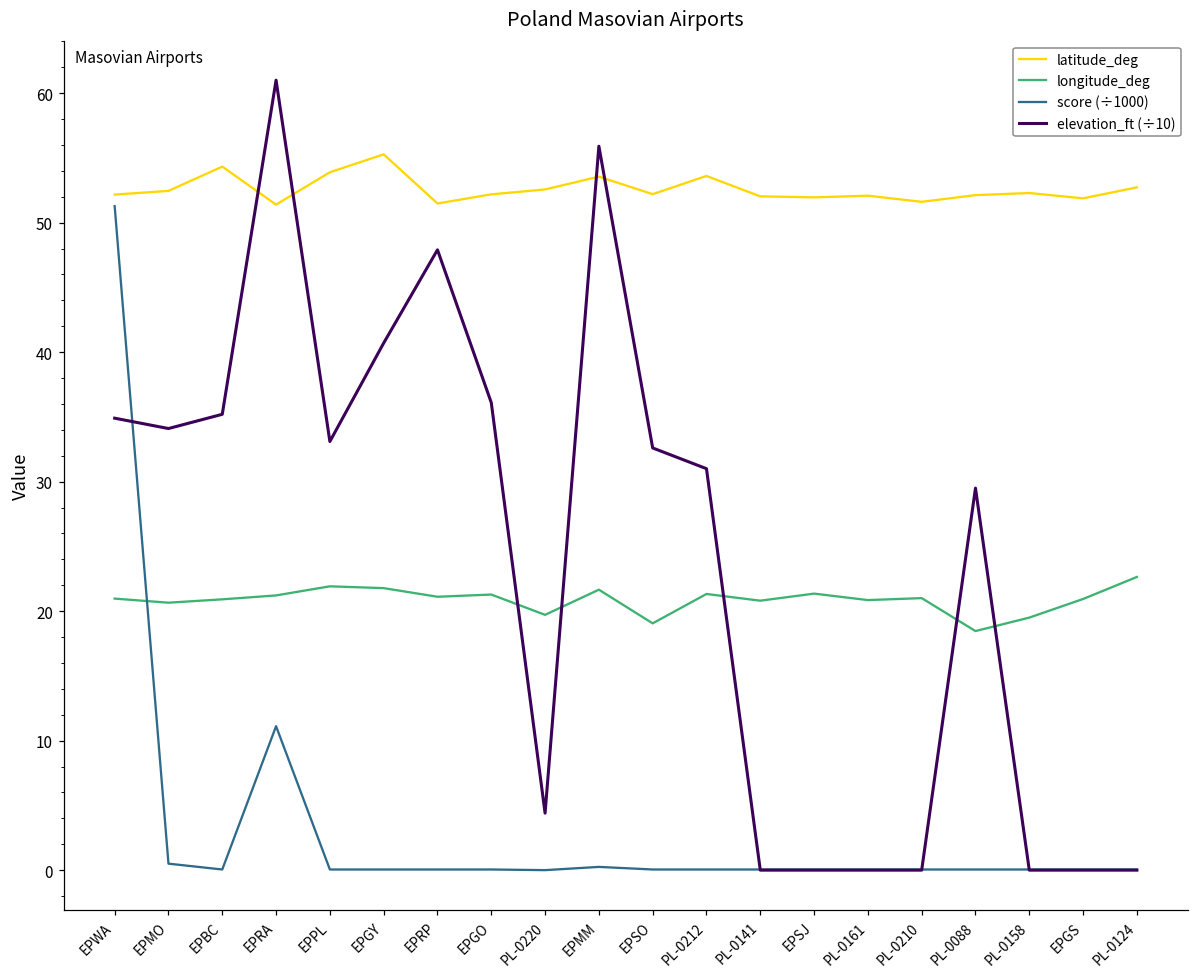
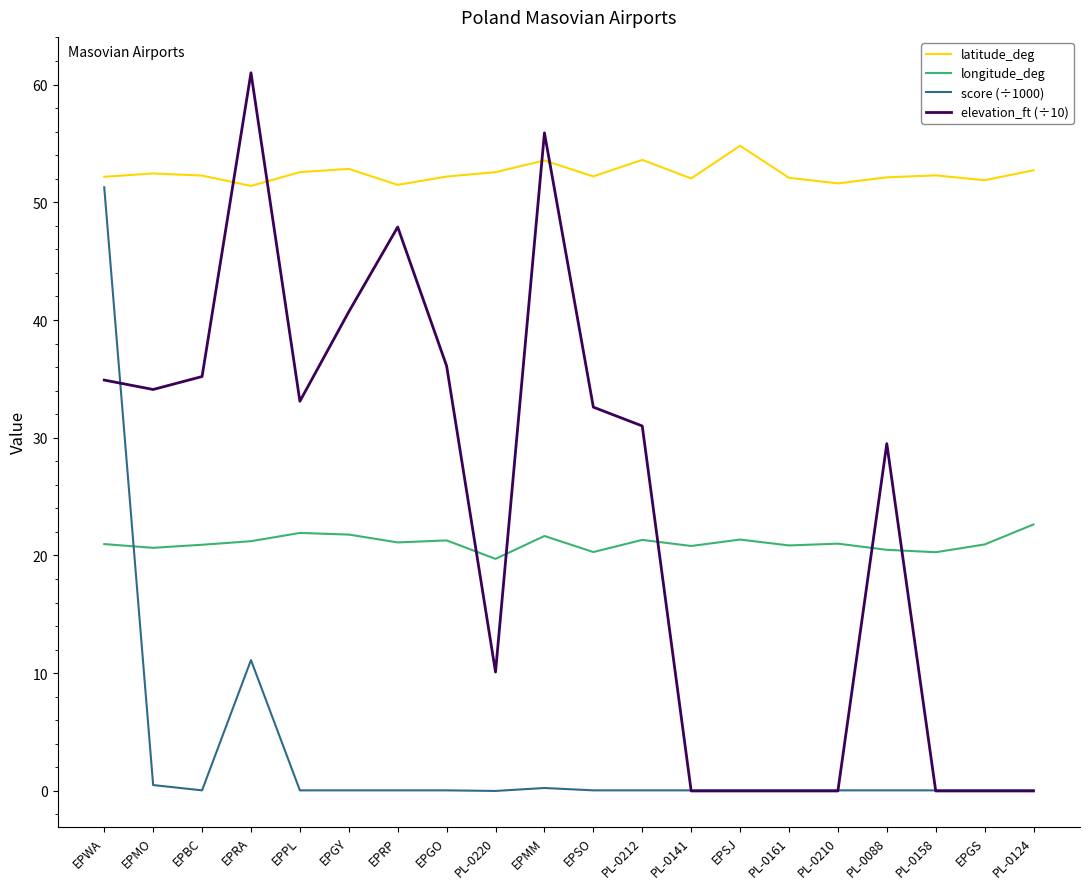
latitude_deg, EPBC: 54.3 -> 52.3
latitude_deg, EPPL: 53.9 -> 52.6
latitude_deg, EPGY: 55.3 -> 52.8
elevation_ft (÷10), PL-0220: 4.4 -> 10.1
longitude_deg, EPSO: 19.1 -> 20.3
latitude_deg, EPSJ: 52.0 -> 54.8
longitude_deg, PL-0088: 18.5 -> 20.5
longitude_deg, PL-0158: 19.5 -> 20.3
